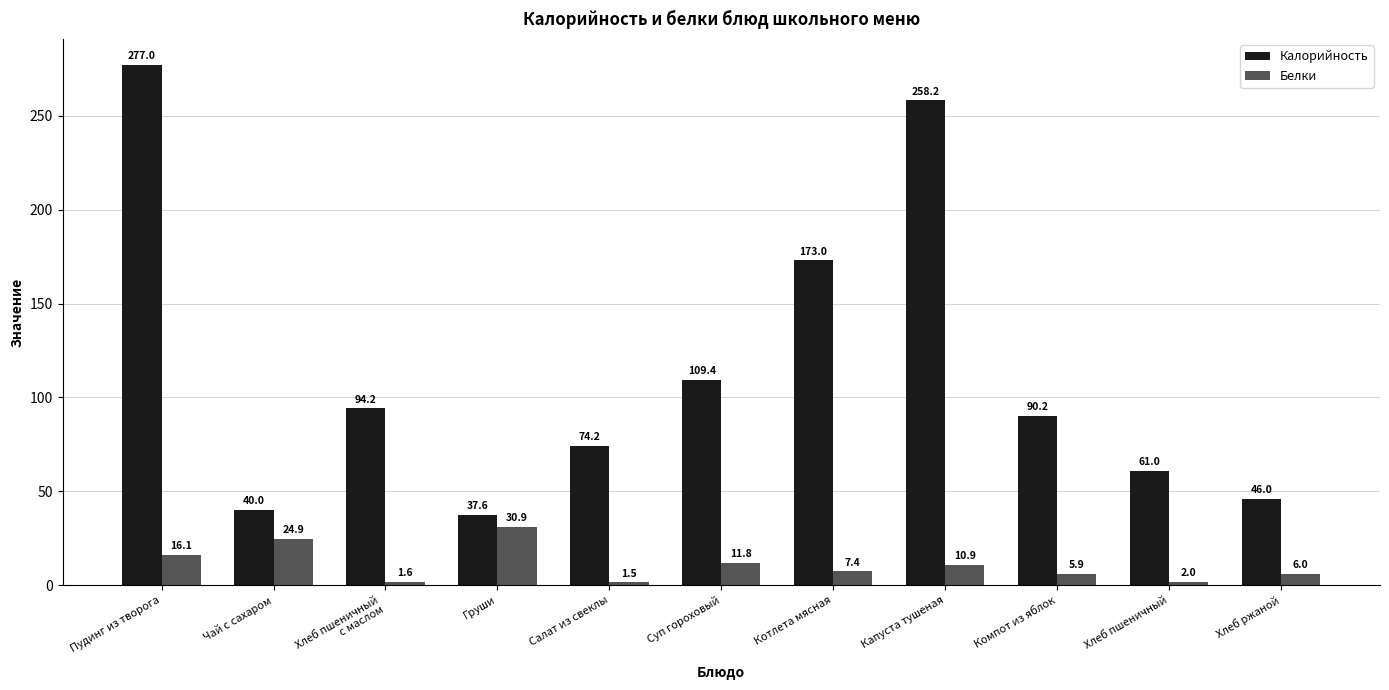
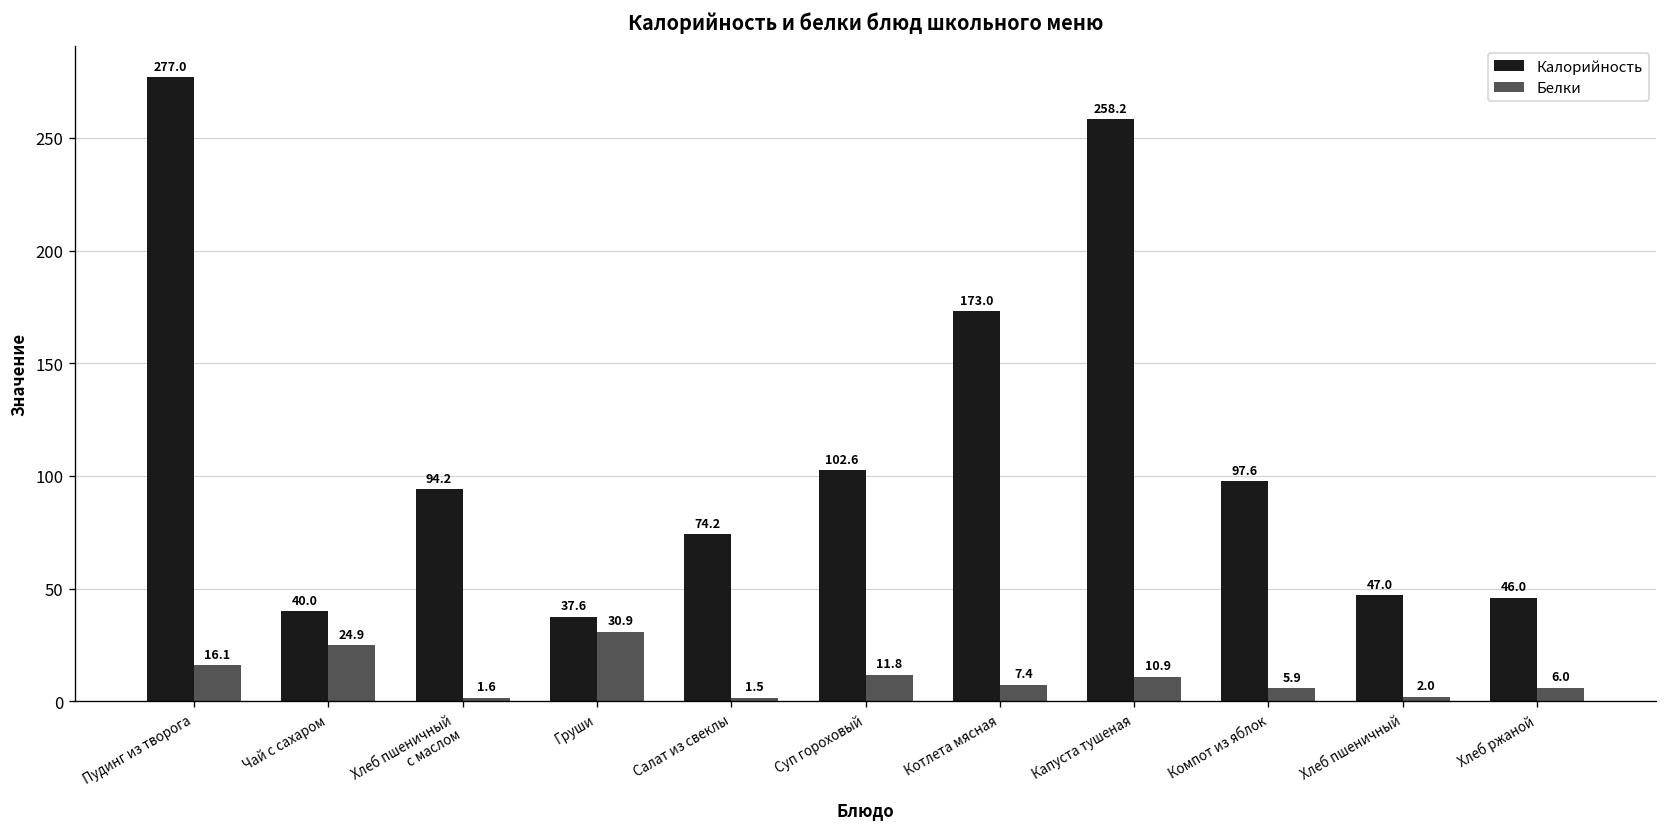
Калорийность, Суп гороховый: 109.4 -> 102.6
Калорийность, Компот из яблок: 90.2 -> 97.6
Калорийность, Хлеб пшеничный: 61.0 -> 47.0
